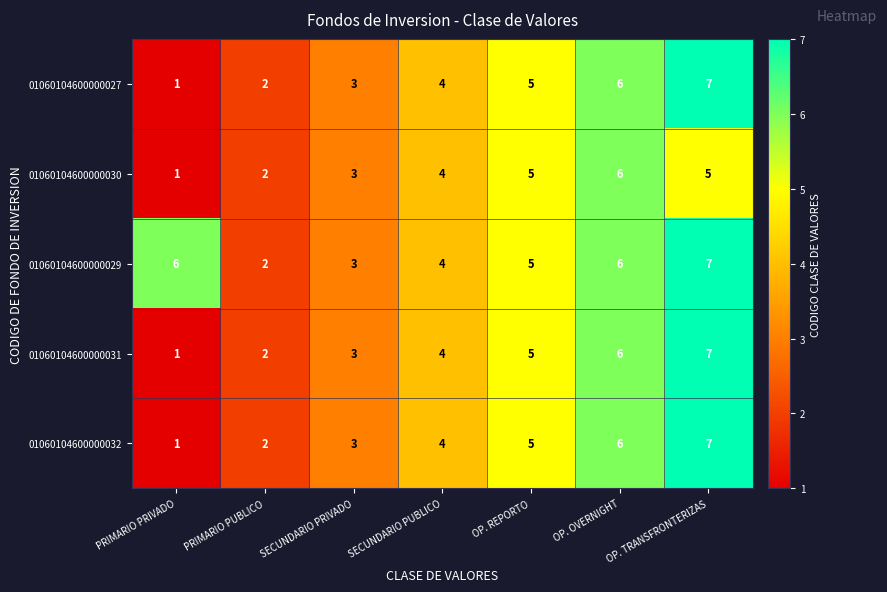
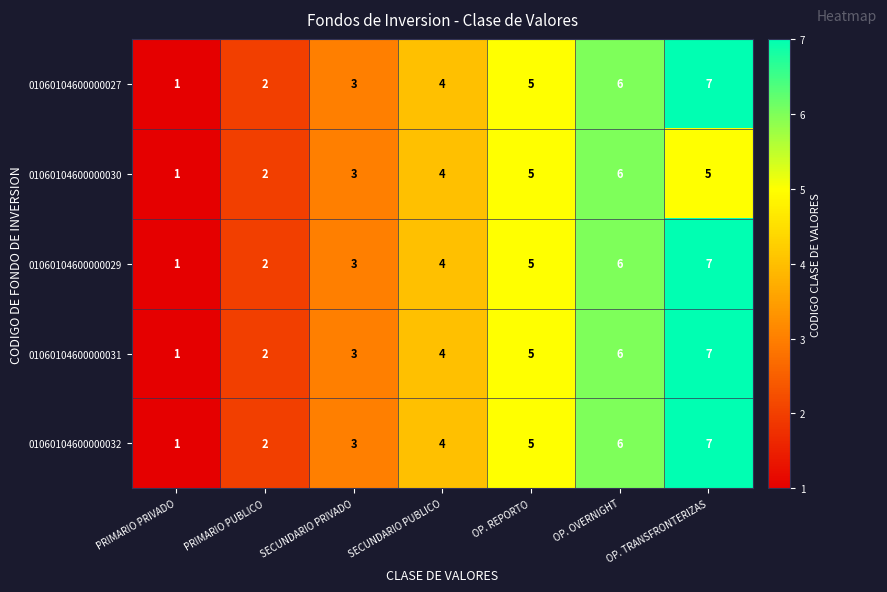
01060104600000029, PRIMARIO PRIVADO: 6 -> 1
